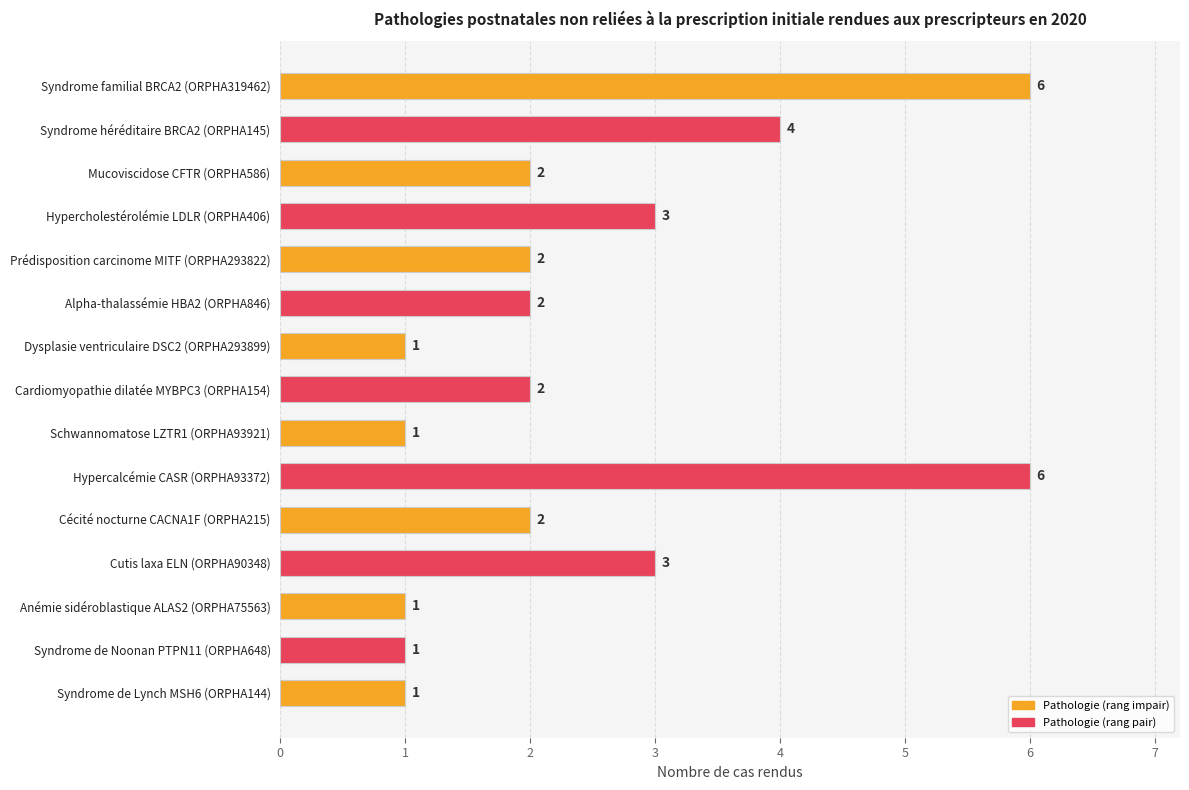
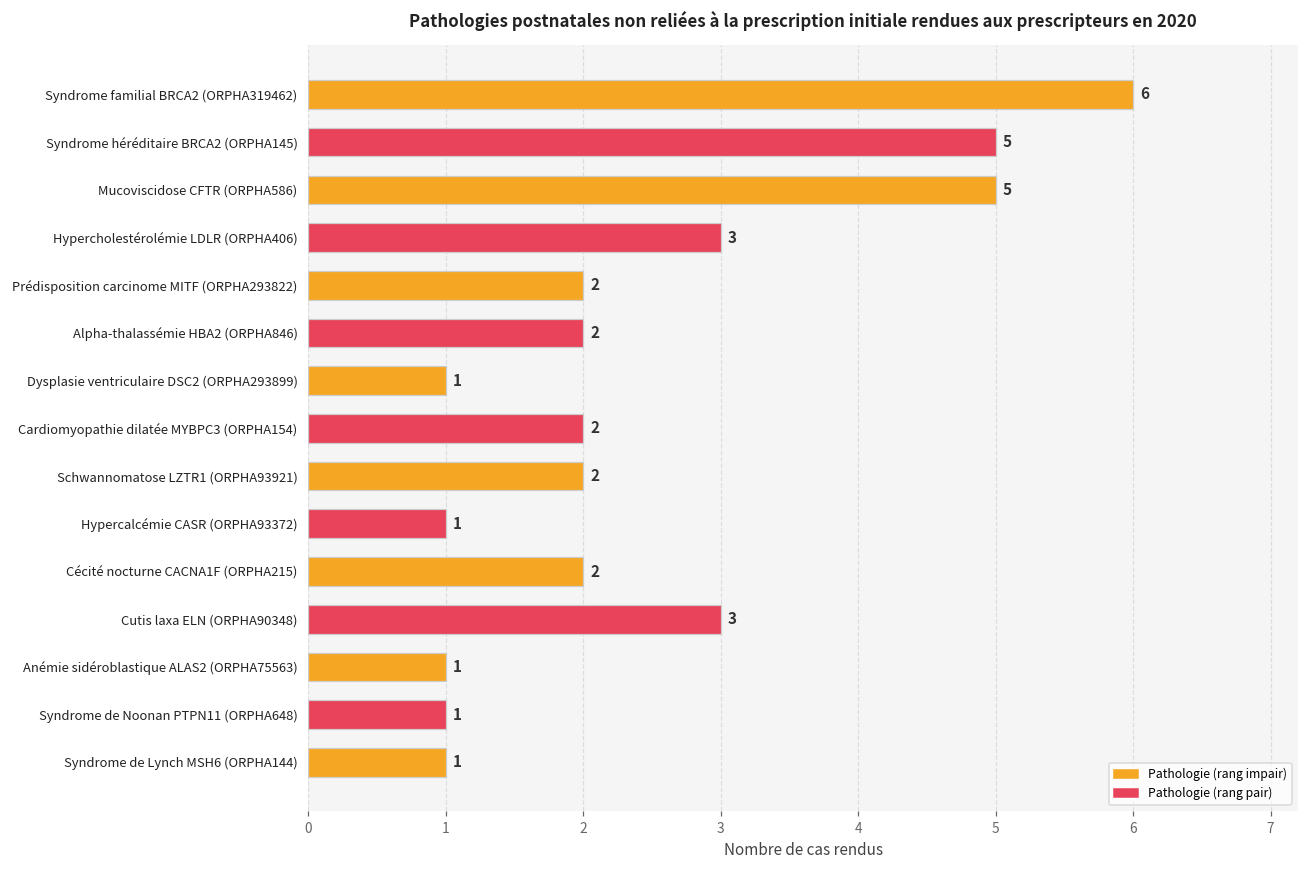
Syndrome héréditaire BRCA2 (ORPHA145): 4 -> 5
Mucoviscidose CFTR (ORPHA586): 2 -> 5
Schwannomatose LZTR1 (ORPHA93921): 1 -> 2
Hypercalcémie CASR (ORPHA93372): 6 -> 1
